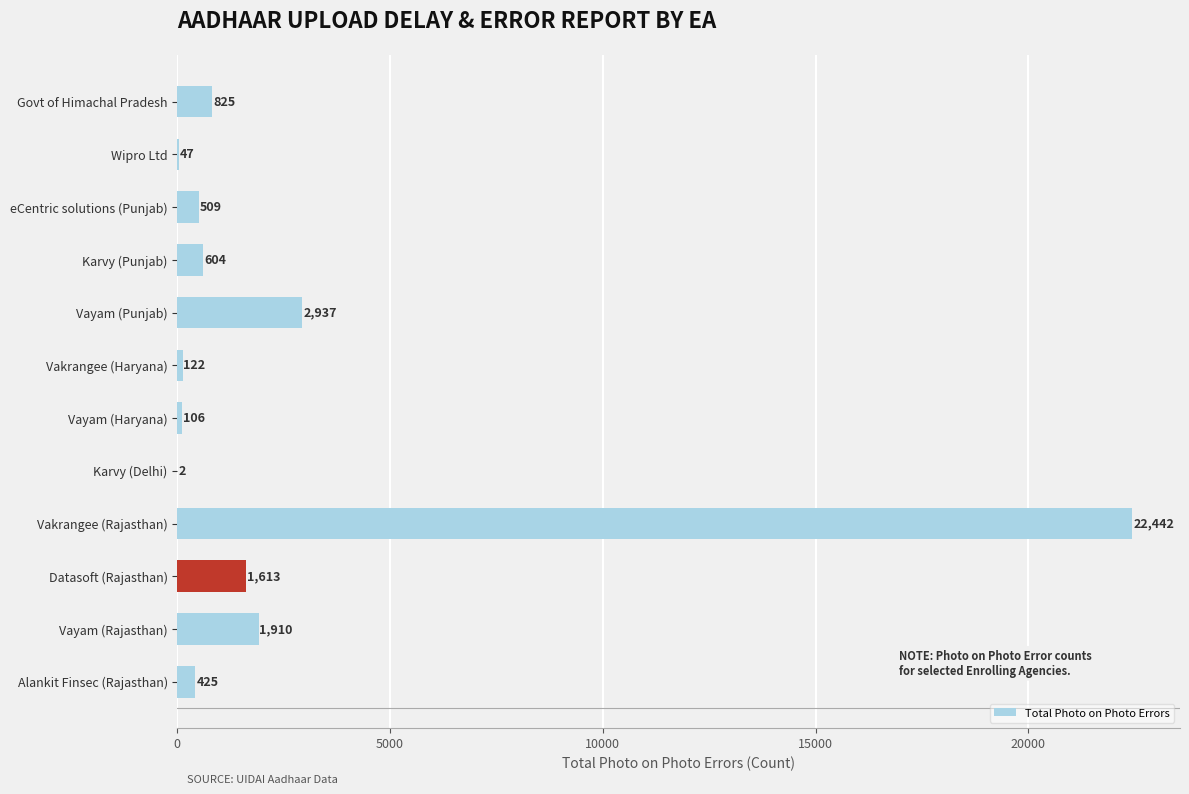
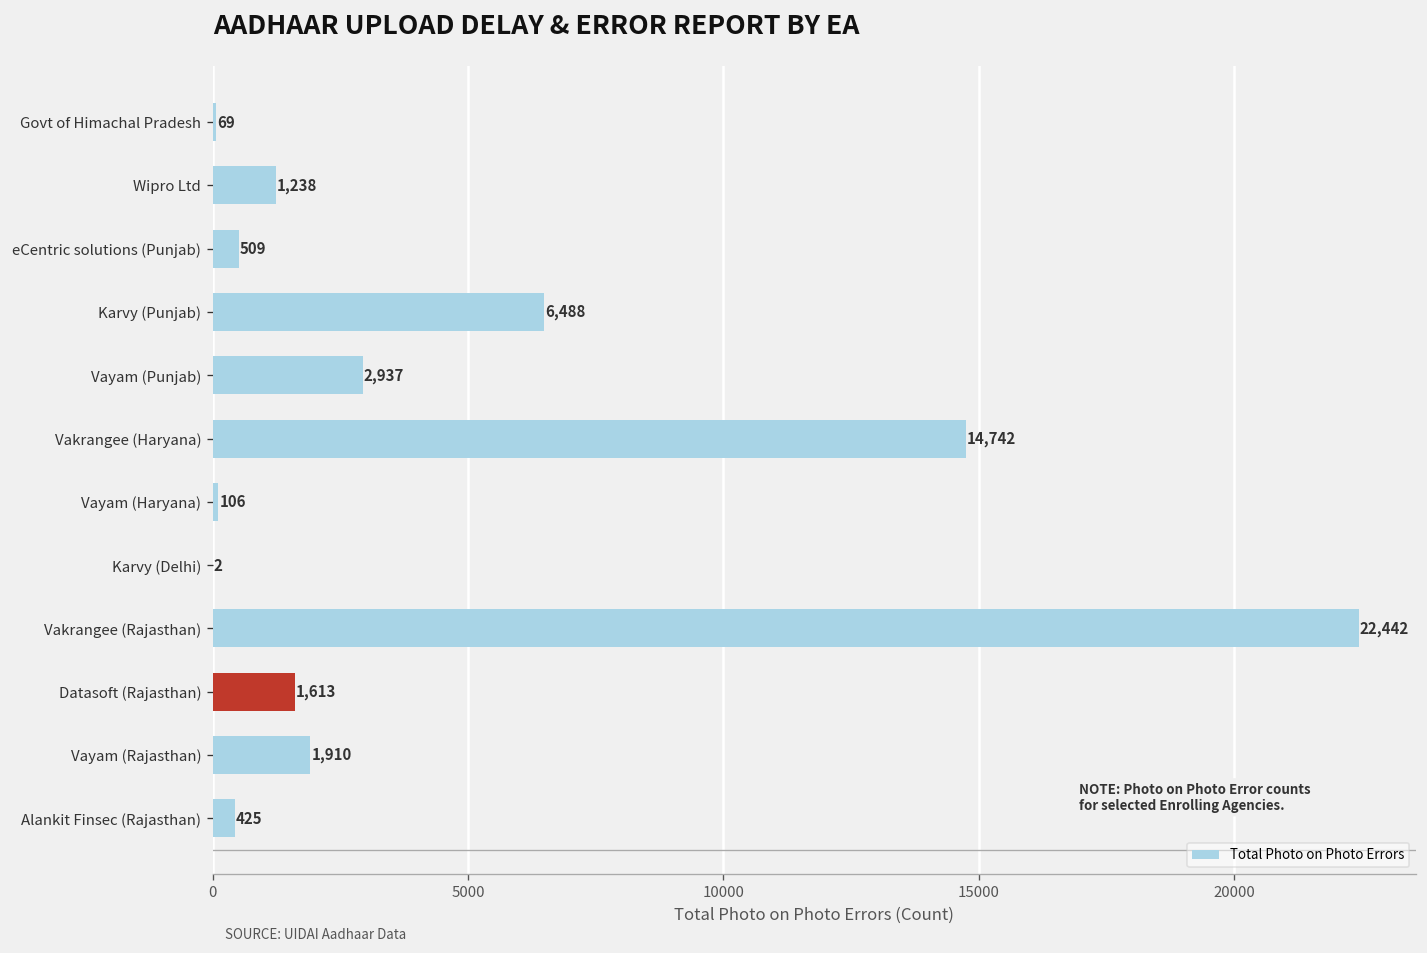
Govt of Himachal Pradesh: 825 -> 69
Wipro Ltd: 47 -> 1,238
Karvy (Punjab): 604 -> 6,488
Vakrangee (Haryana): 122 -> 14,742
